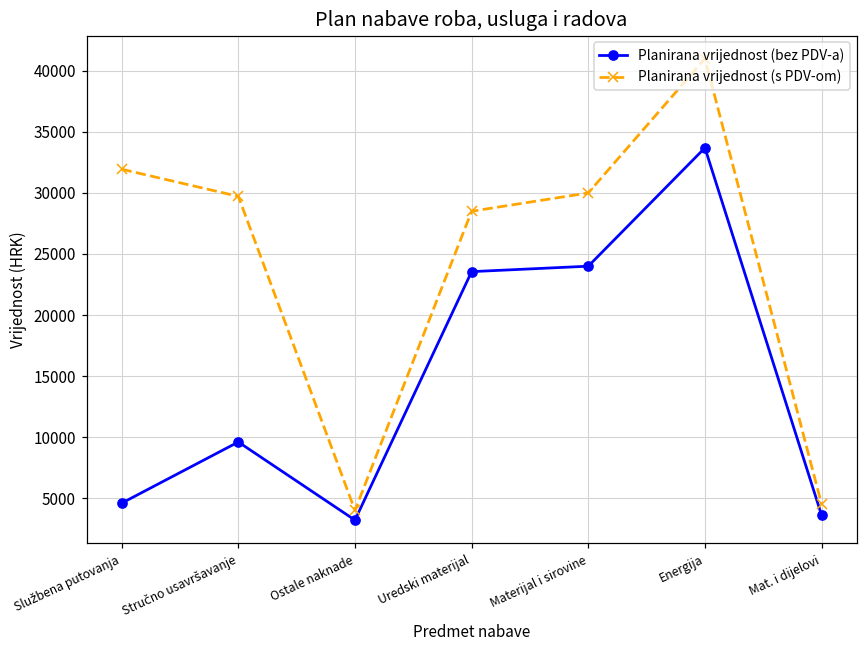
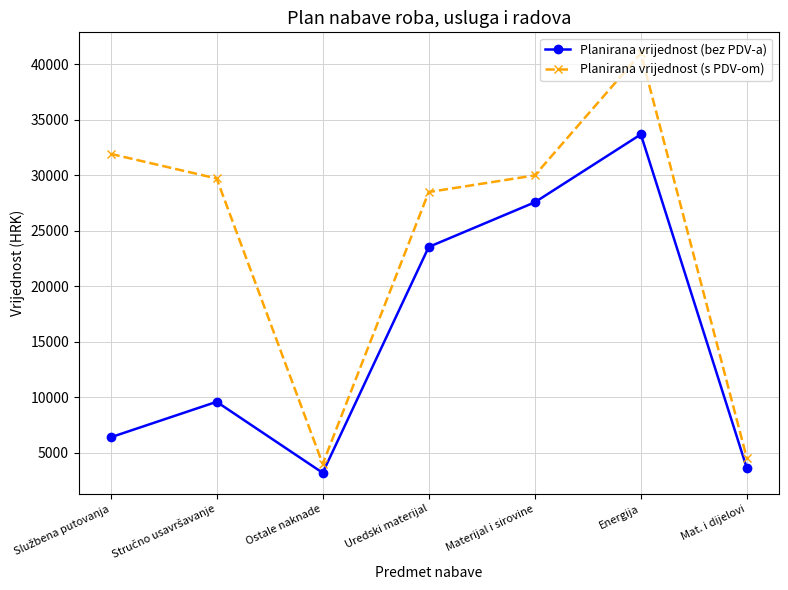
Planirana vrijednost (bez PDV-a), Službena putovanja: 4600 -> 6400
Planirana vrijednost (bez PDV-a), Materijal i sirovine: 24000 -> 27600
